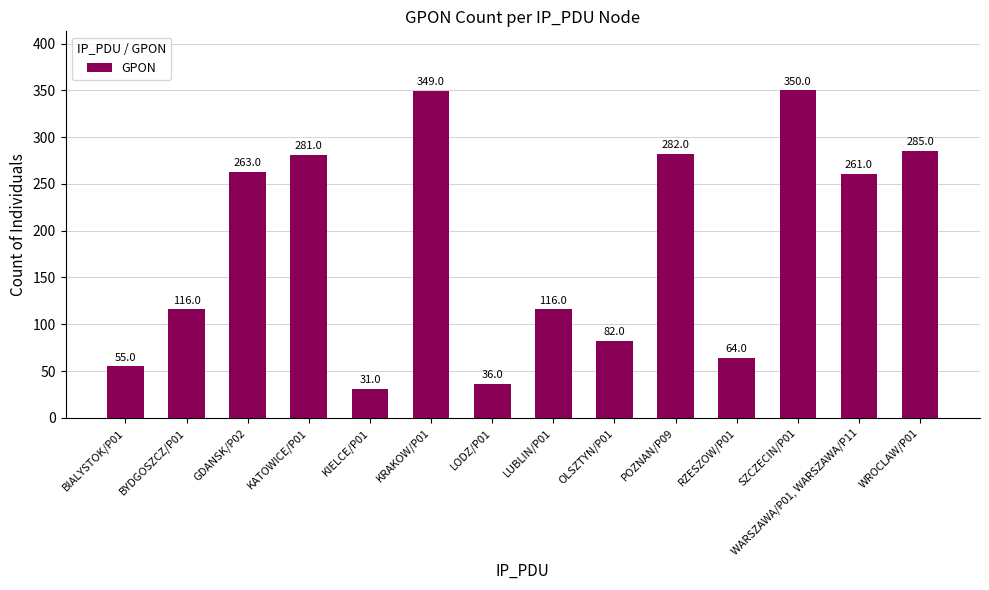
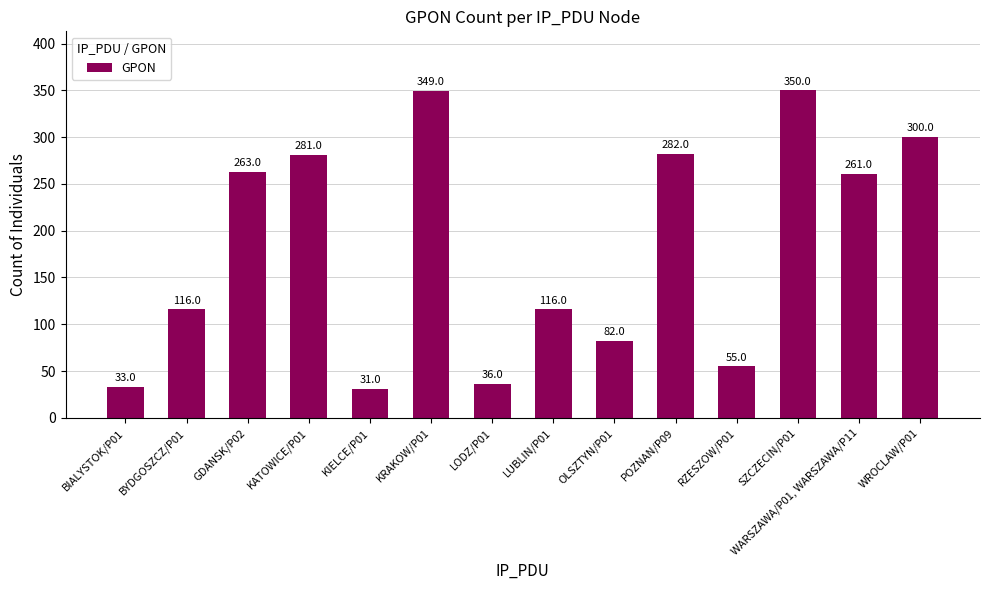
BIALYSTOK/P01: 55.0 -> 33.0
RZESZOW/P01: 64.0 -> 55.0
WROCLAW/P01: 285.0 -> 300.0
